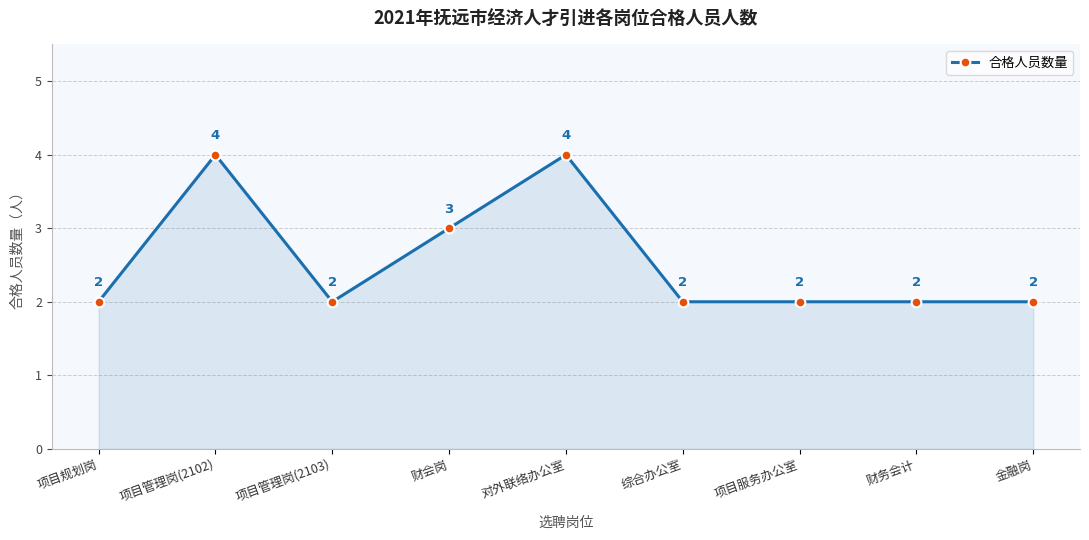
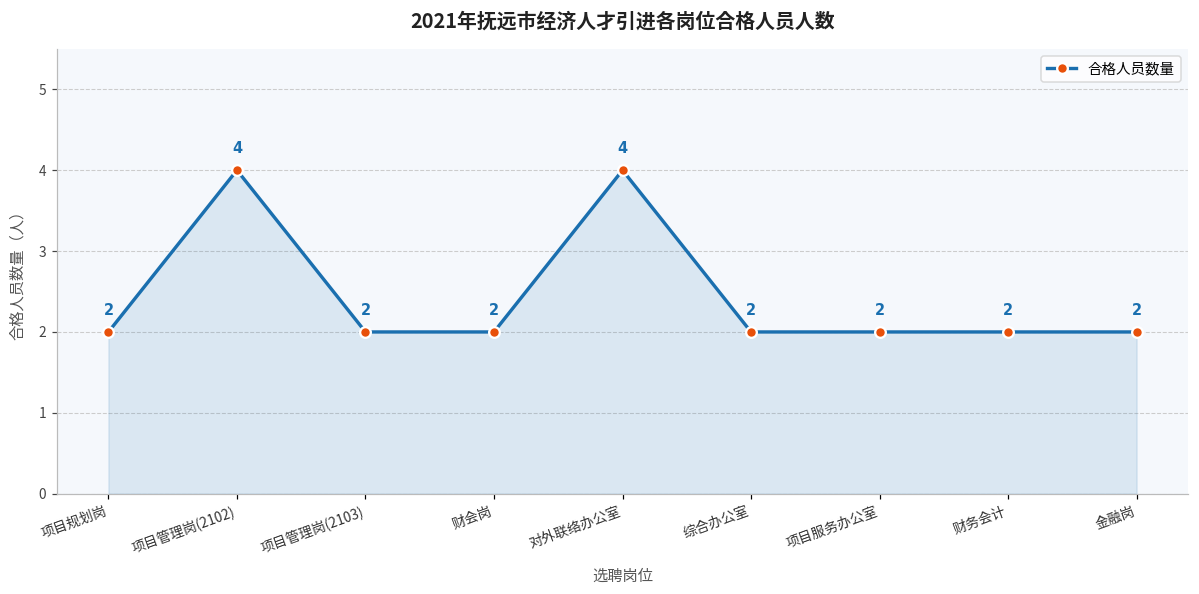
财会岗: 3 -> 2
